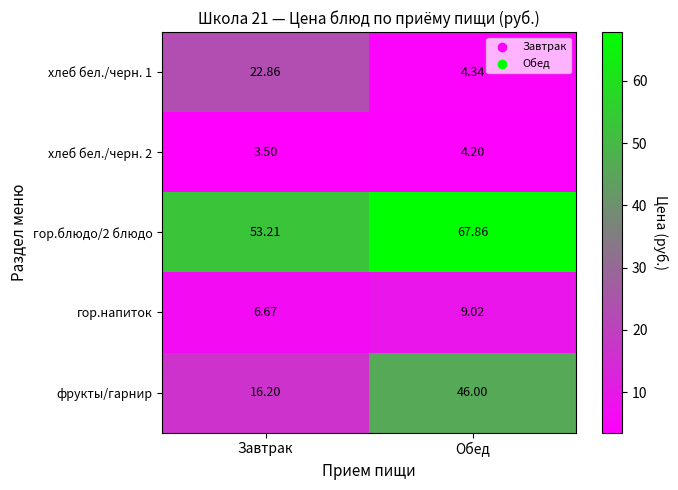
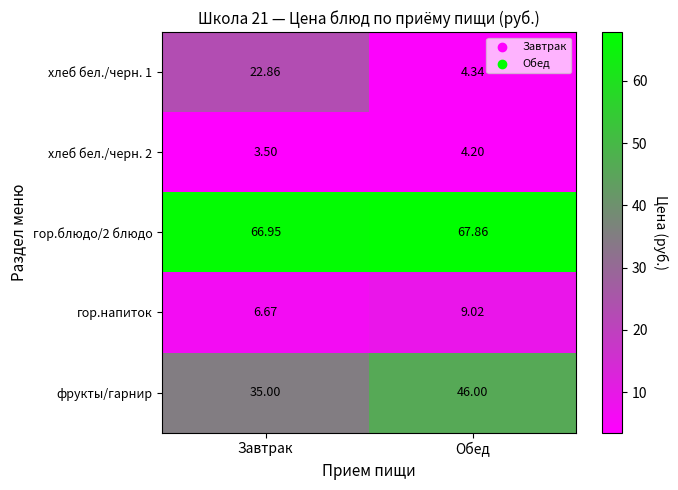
гор.блюдо/2 блюдо, Завтрак: 53.21 -> 66.95
фрукты/гарнир, Завтрак: 16.20 -> 35.00
